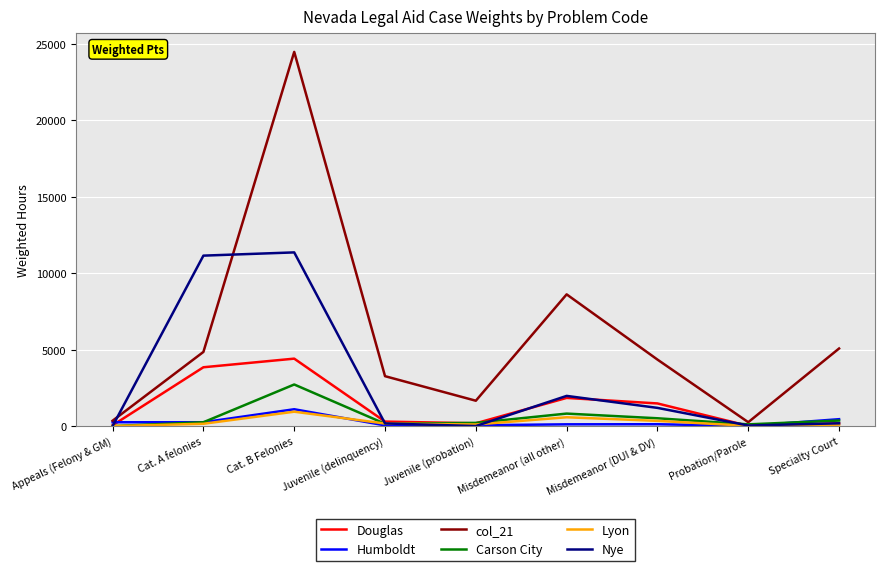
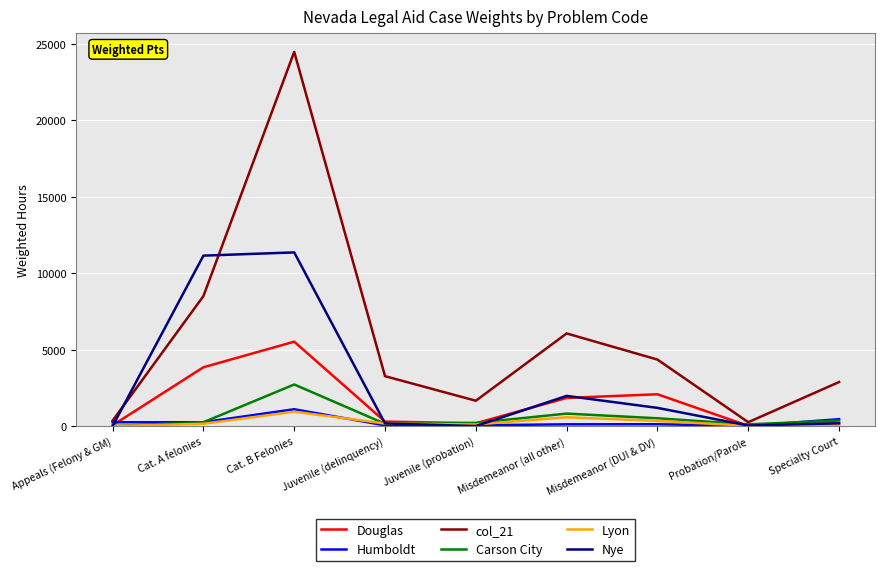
col_21, Cat. A felonies: 4900 -> 8500
Douglas, Cat. B Felonies: 4400 -> 5500
col_21, Misdemeanor (all other): 8600 -> 6100
Douglas, Misdemeanor (DUI & DV): 1500 -> 2100
col_21, Specialty Court: 5100 -> 2900
